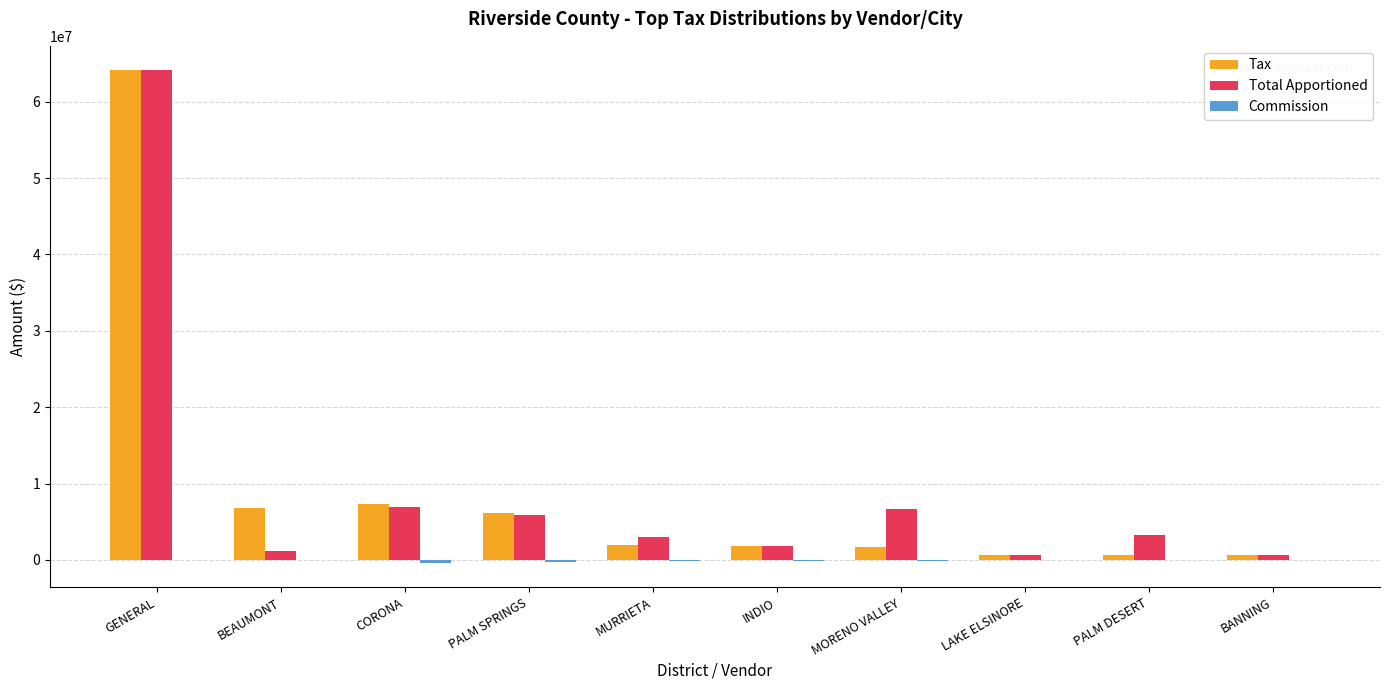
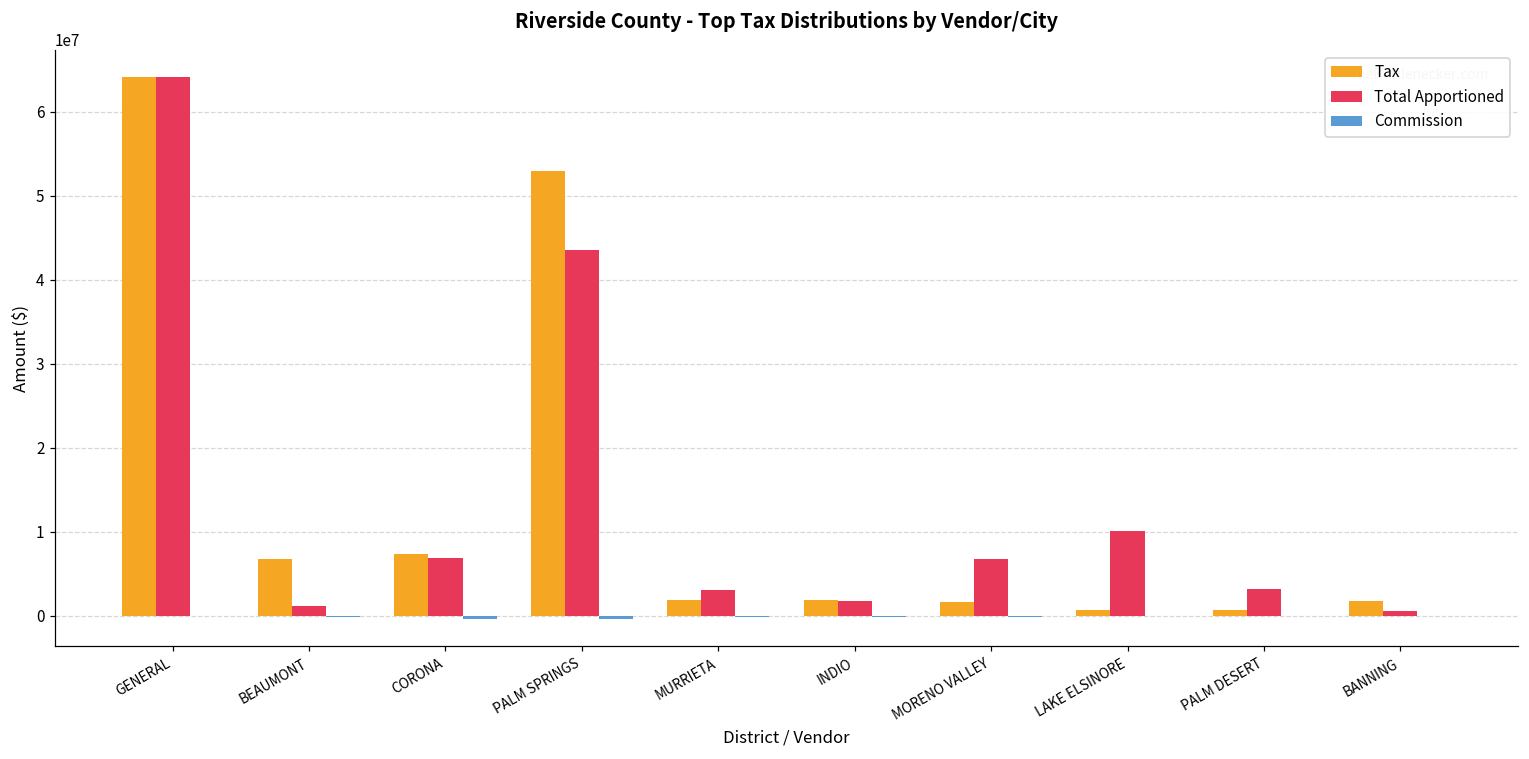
Tax, PALM SPRINGS: 6000000 -> 53000000
Total Apportioned, PALM SPRINGS: 6000000 -> 44000000
Total Apportioned, LAKE ELSINORE: 1000000 -> 10000000
Tax, BANNING: 1000000 -> 2000000
